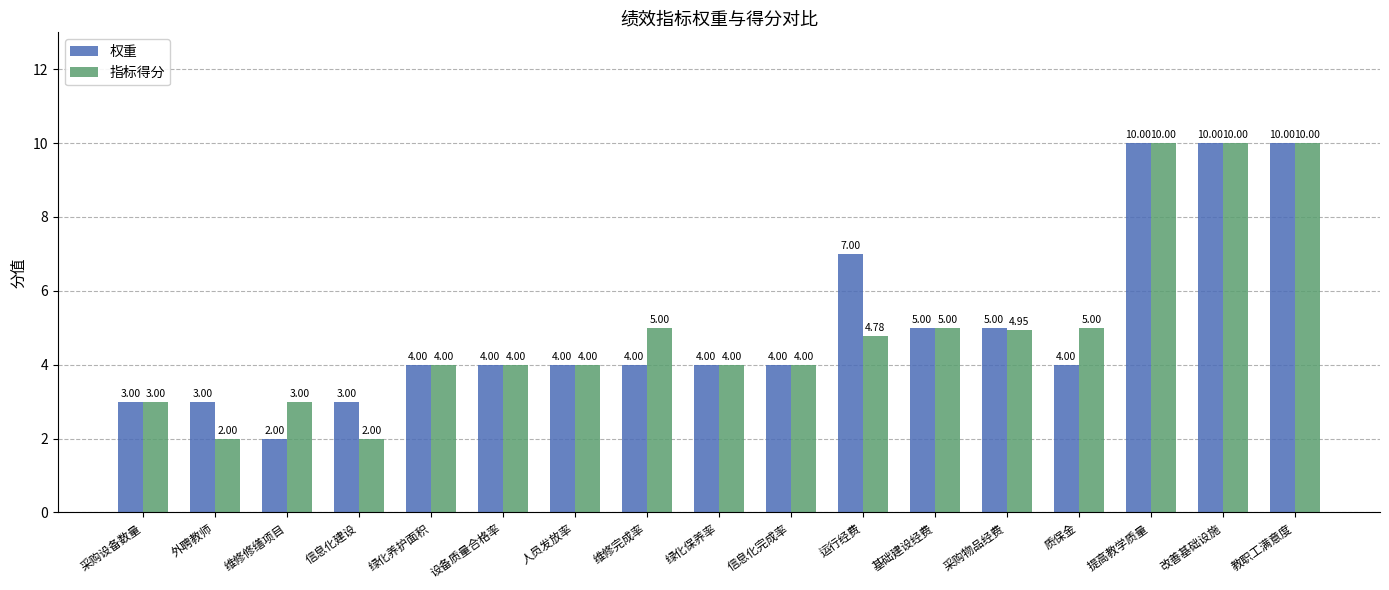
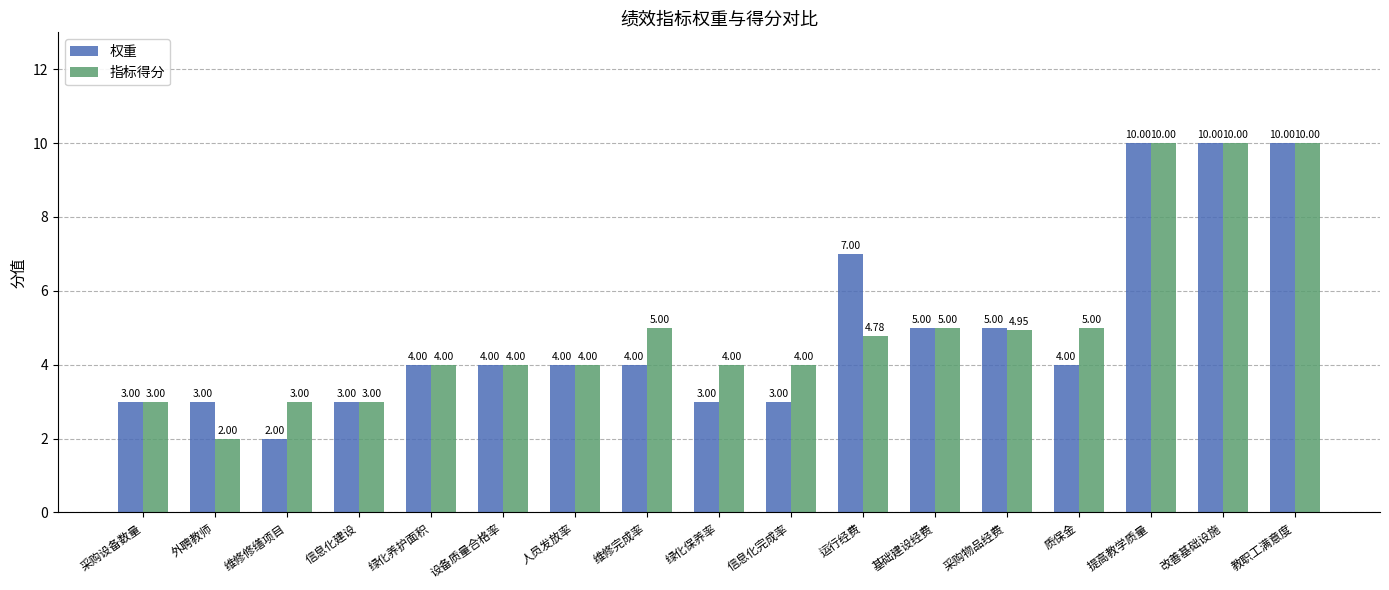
指标得分, 信息化建设: 2.00 -> 3.00
权重, 绿化保养率: 4.00 -> 3.00
权重, 信息化完成率: 4.00 -> 3.00
